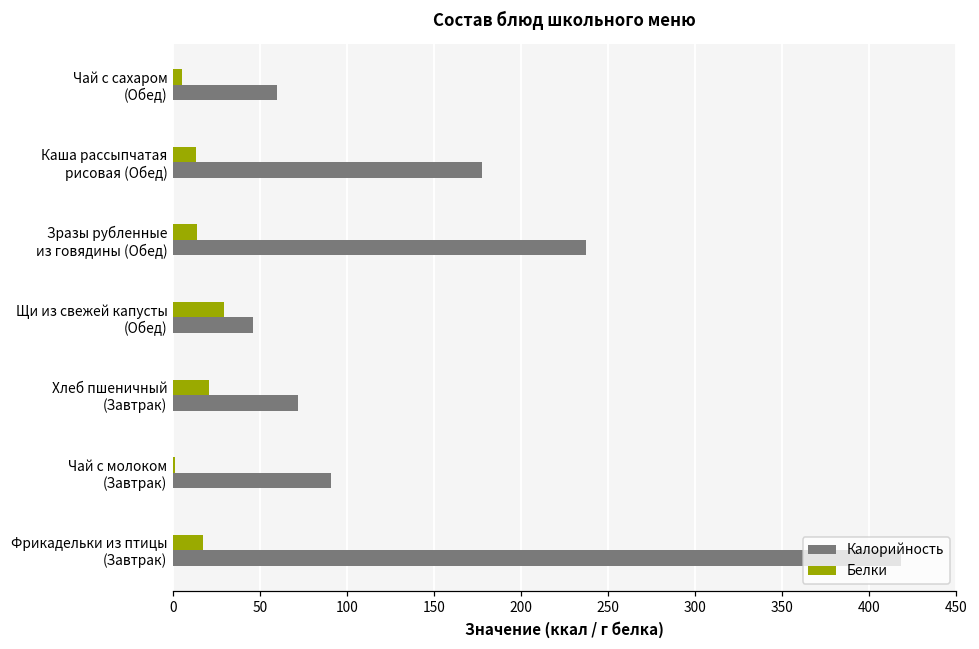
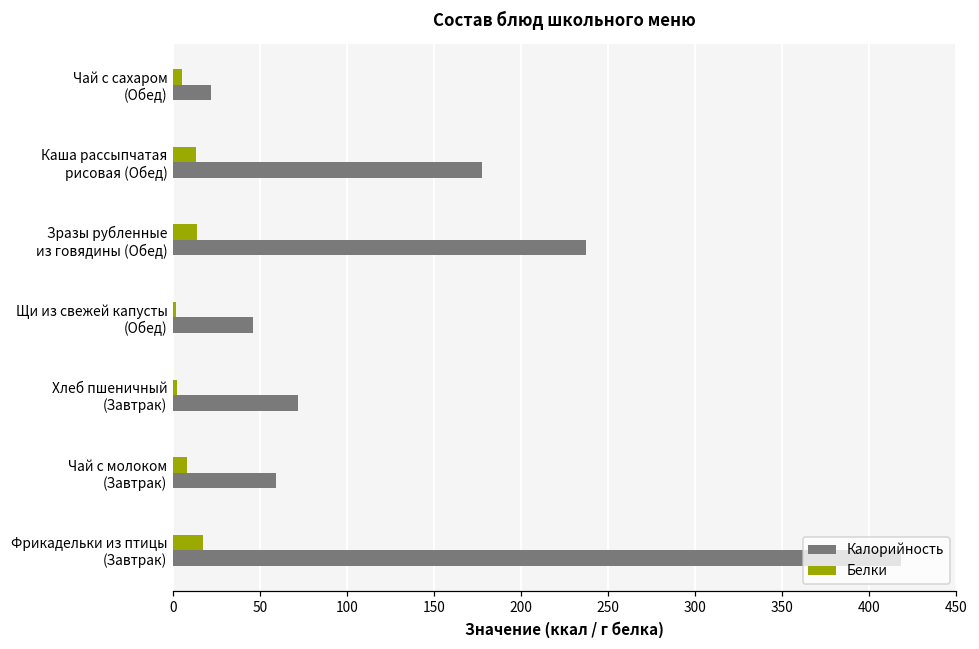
Калорийность, Чай с сахаром (Обед): 60 -> 22
Белки, Щи из свежей капусты (Обед): 29 -> 2
Белки, Хлеб пшеничный (Завтрак): 21 -> 2
Белки, Чай с молоком (Завтрак): 1 -> 8
Калорийность, Чай с молоком (Завтрак): 91 -> 59
